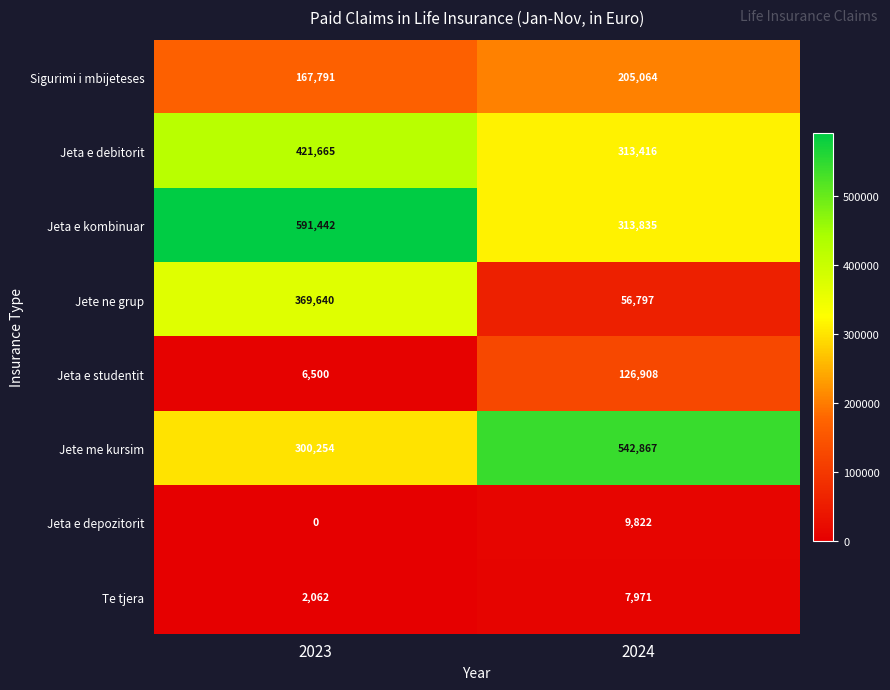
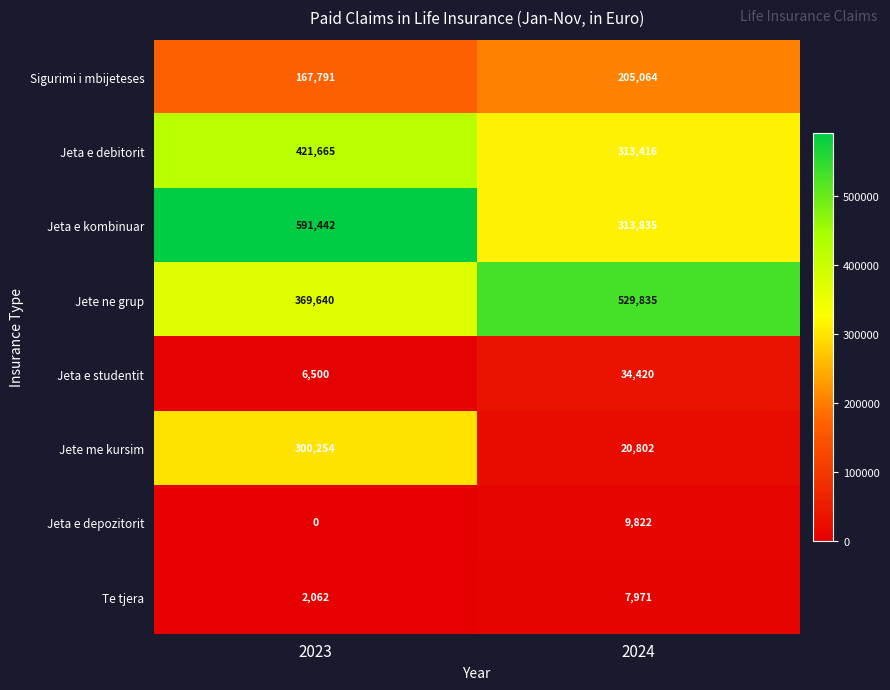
Jete ne grup, 2024: 56,797 -> 529,835
Jeta e studentit, 2024: 126,908 -> 34,420
Jete me kursim, 2024: 542,867 -> 20,802
